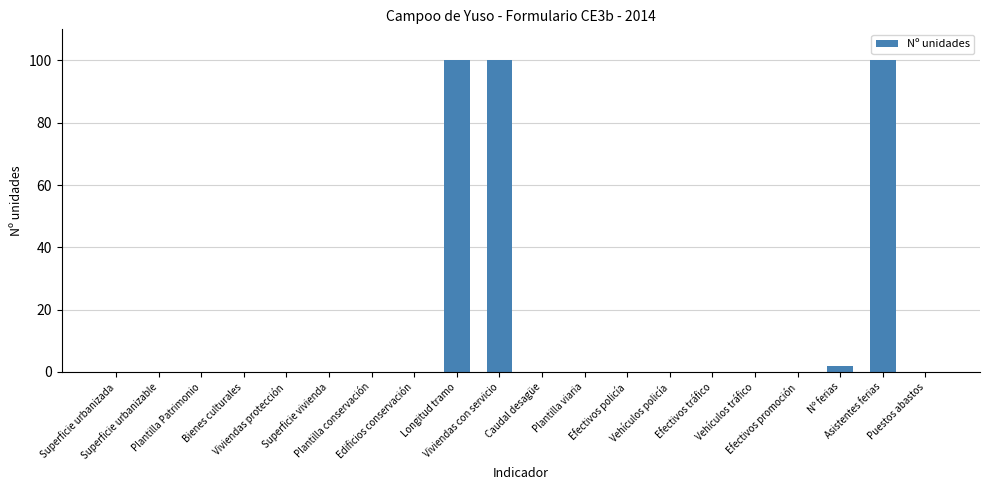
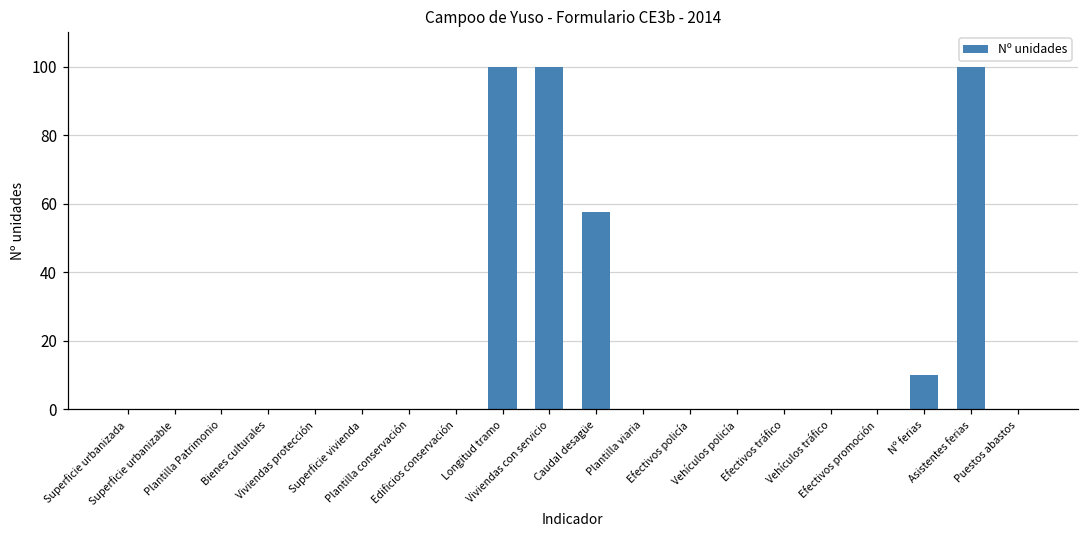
Caudal desagüe: 0 -> 57
Nº ferias: 2 -> 10
